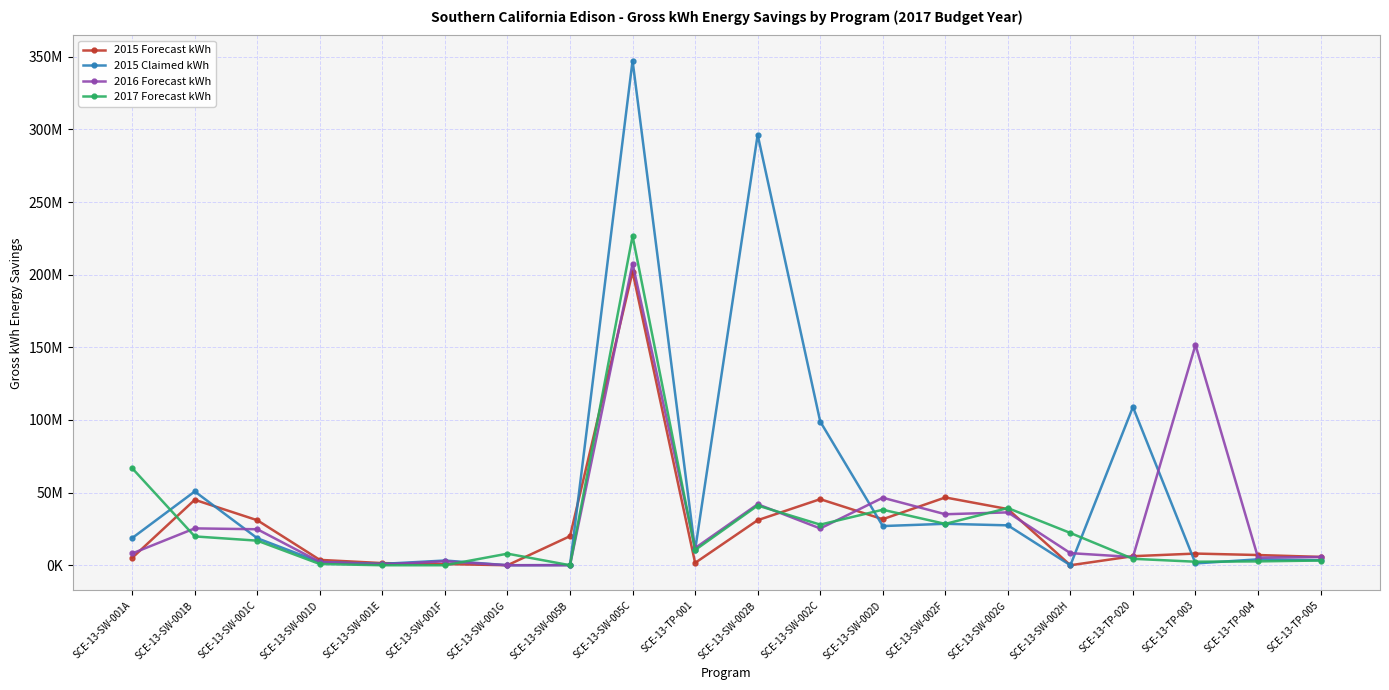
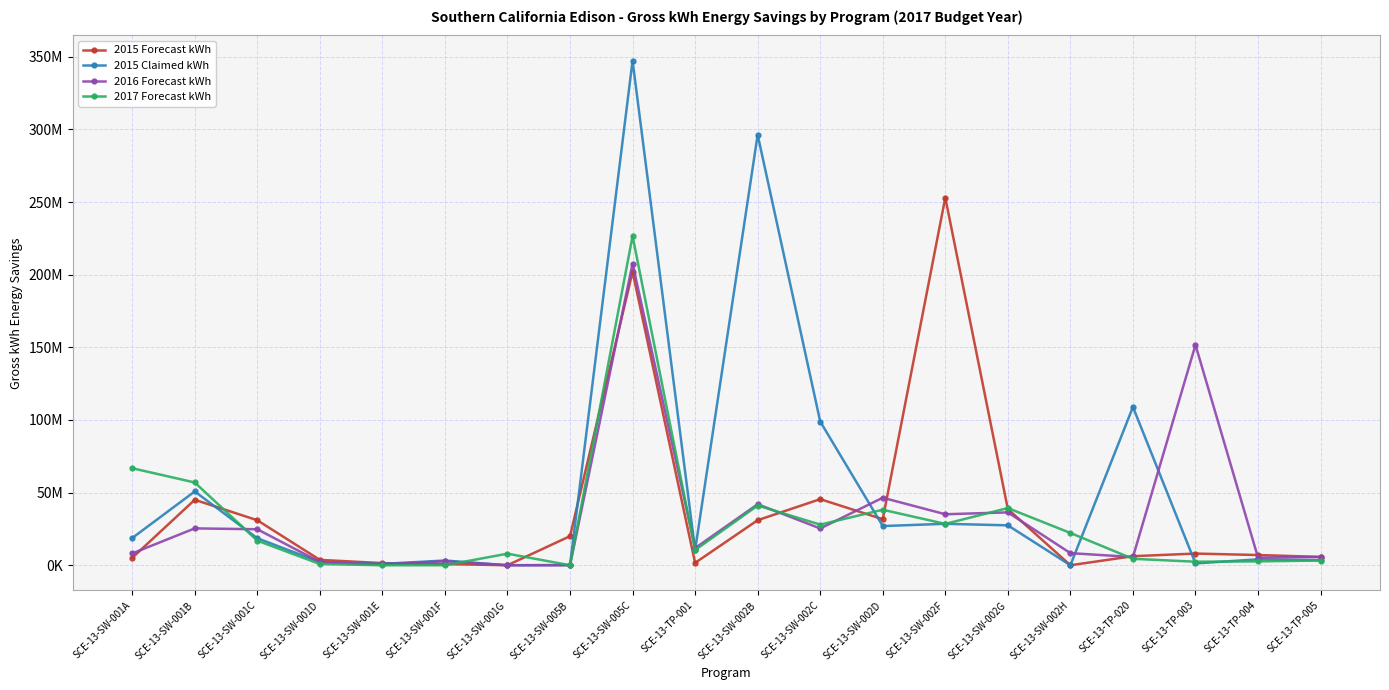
2017 Forecast kWh, SCE-13-SW-001B: 20000000 -> 57000000
2015 Forecast kWh, SCE-13-SW-002F: 47000000 -> 253000000
